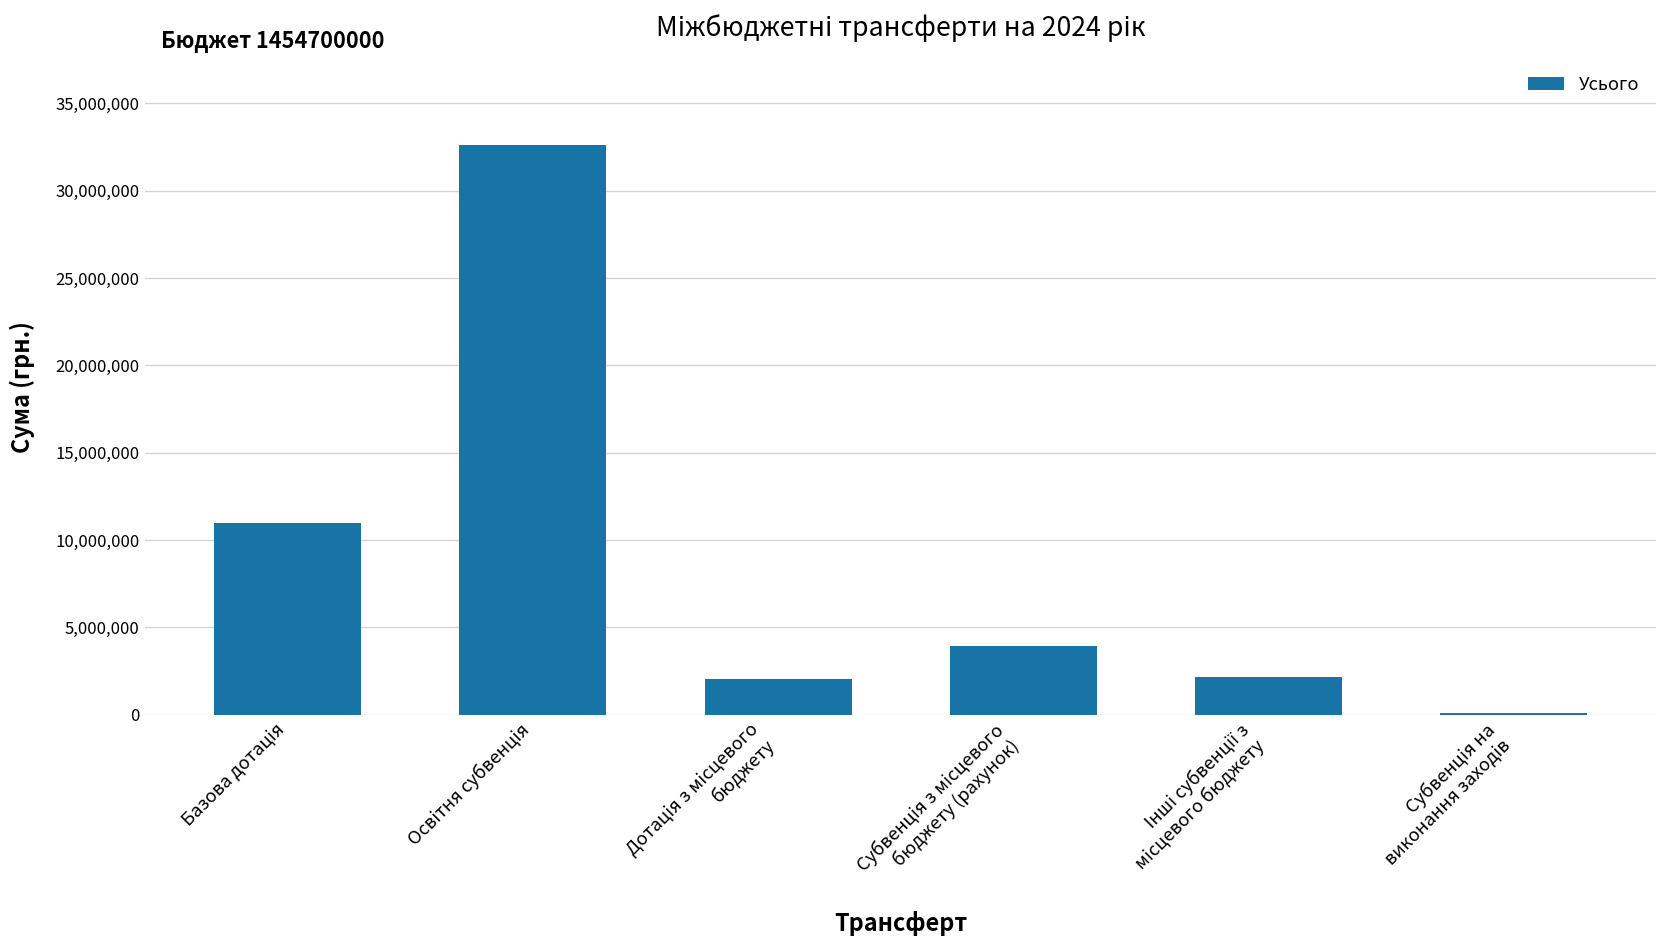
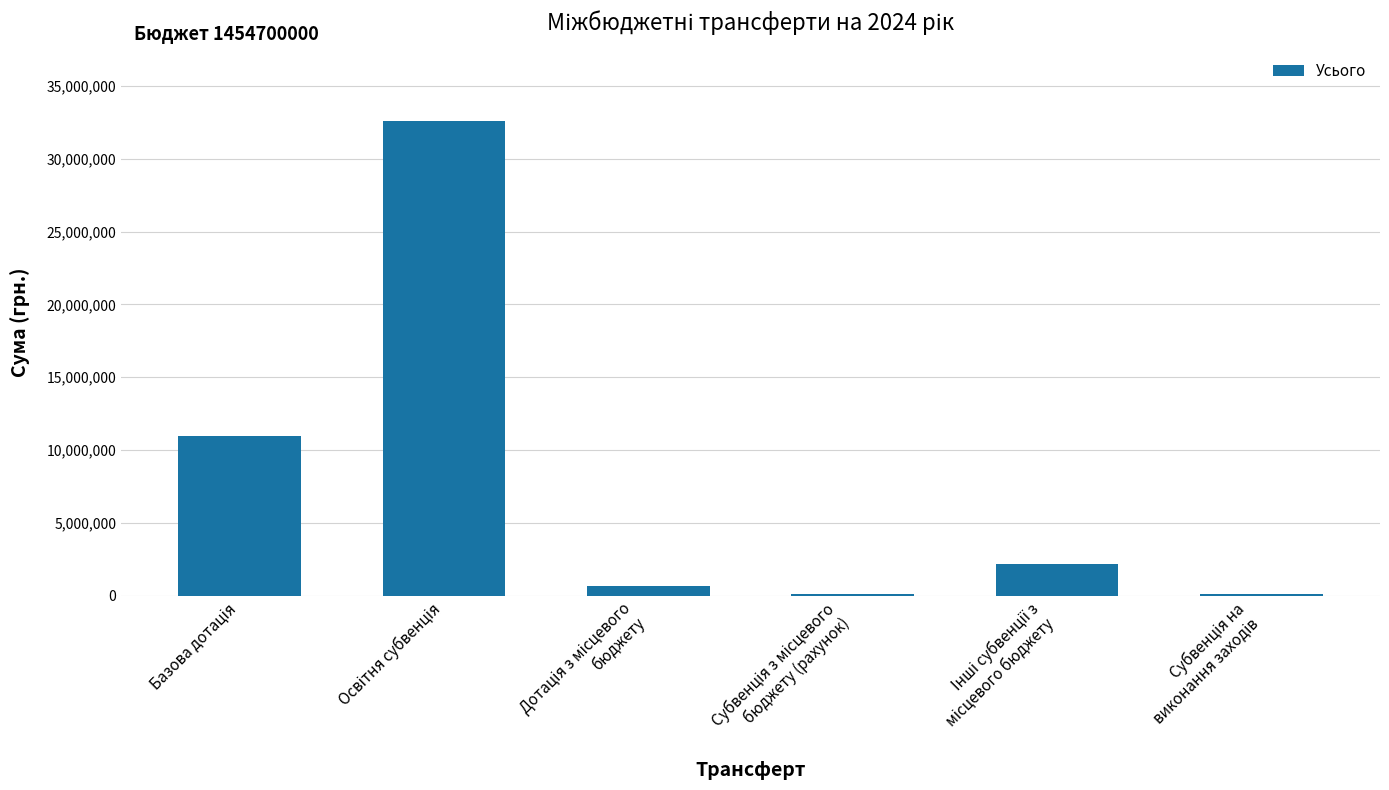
Дотація з місцевого бюджету: 2,000,000 -> 700,000
Субвенція з місцевого бюджету (рахунок): 3,900,000 -> 100,000
